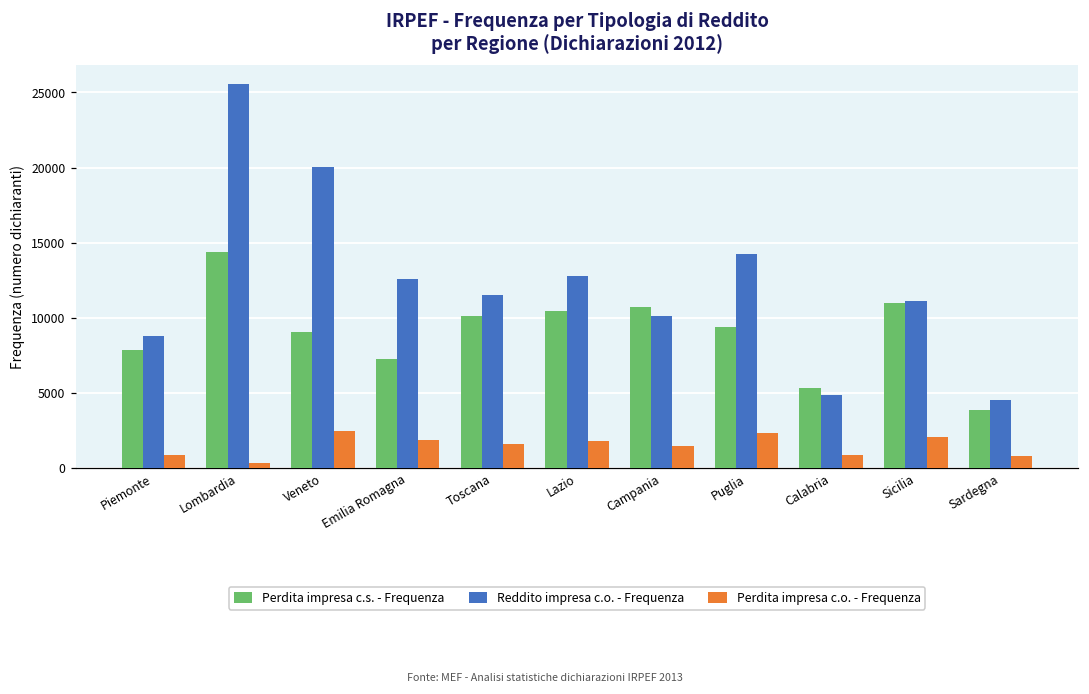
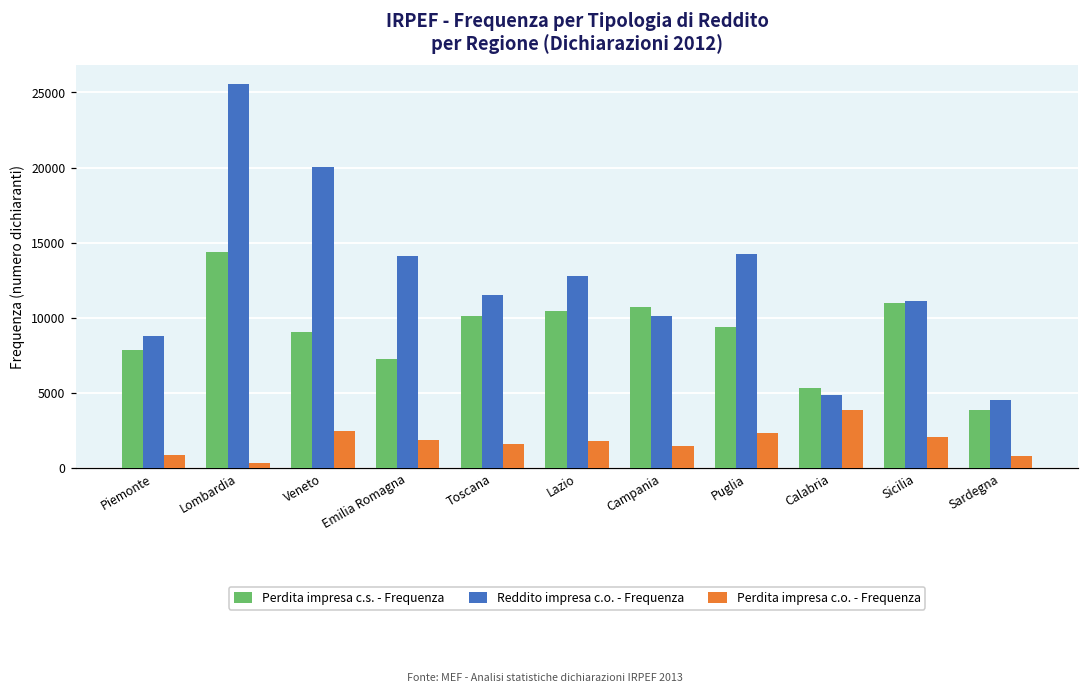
Reddito impresa c.o. - Frequenza, Emilia Romagna: 12600 -> 14100
Perdita impresa c.o. - Frequenza, Calabria: 900 -> 3800
